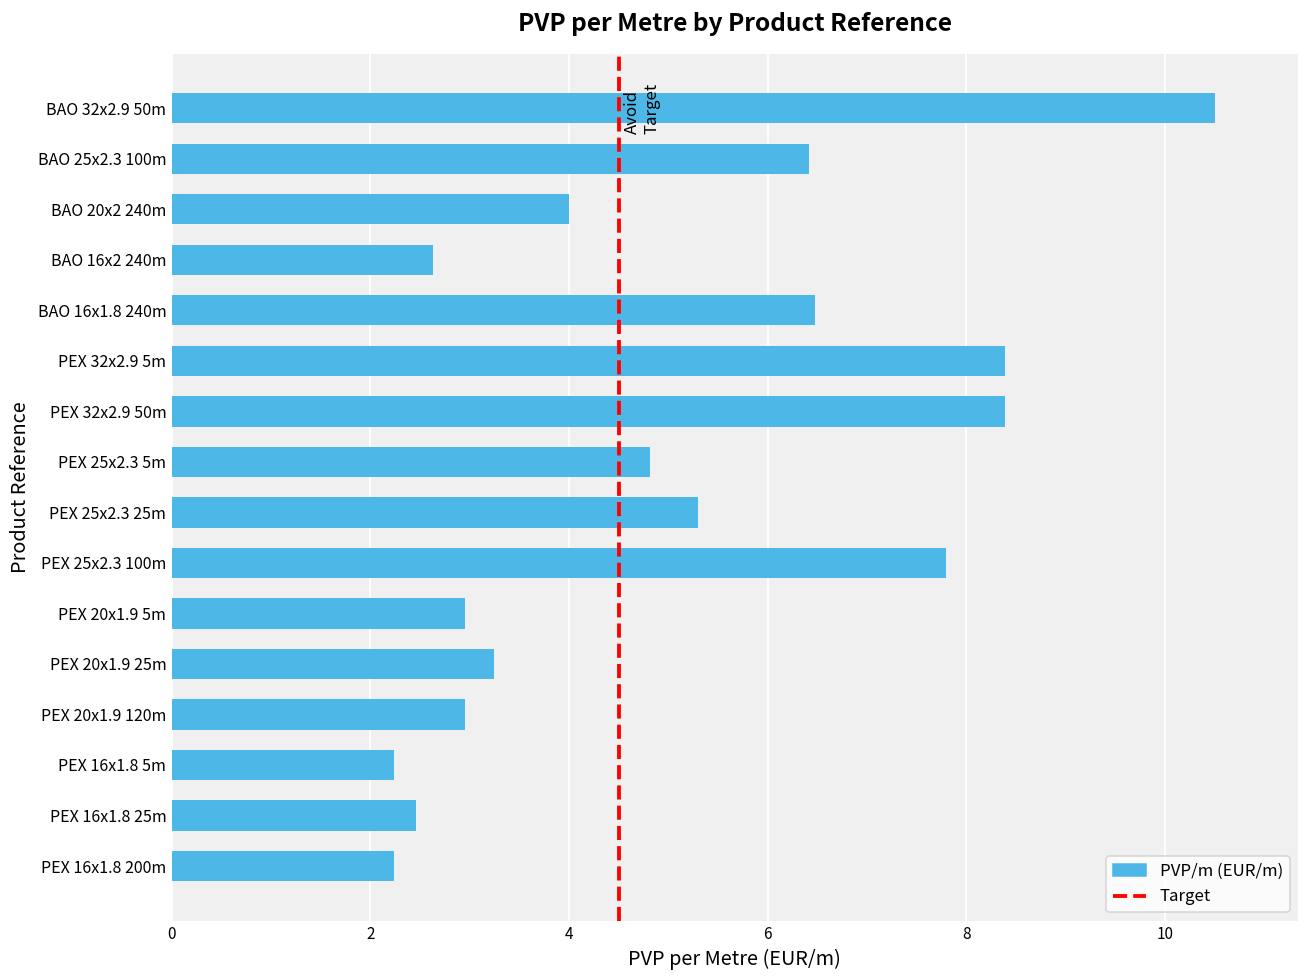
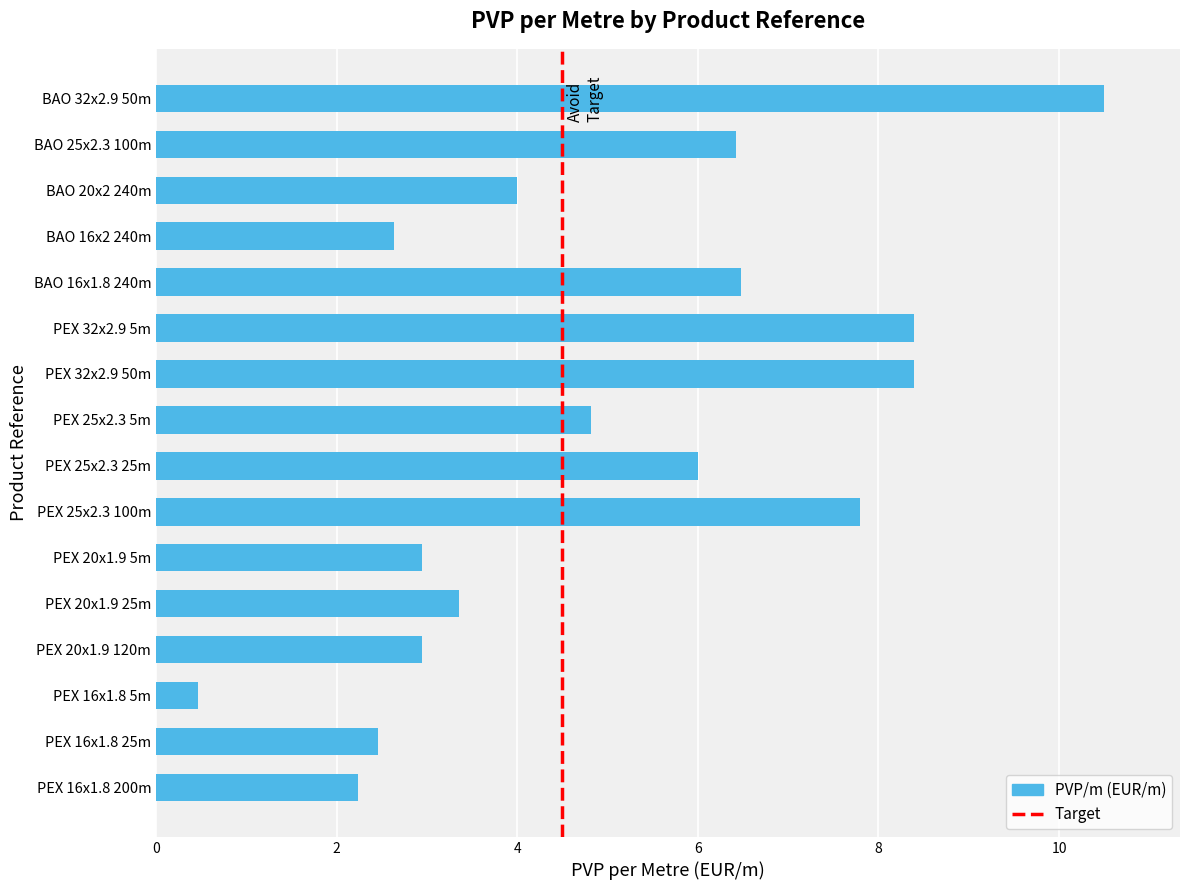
PEX 25x2.3 25m: 5.3 -> 6.0
PEX 20x1.9 25m: 3.3 -> 3.4
PEX 16x1.8 5m: 2.2 -> 0.5
